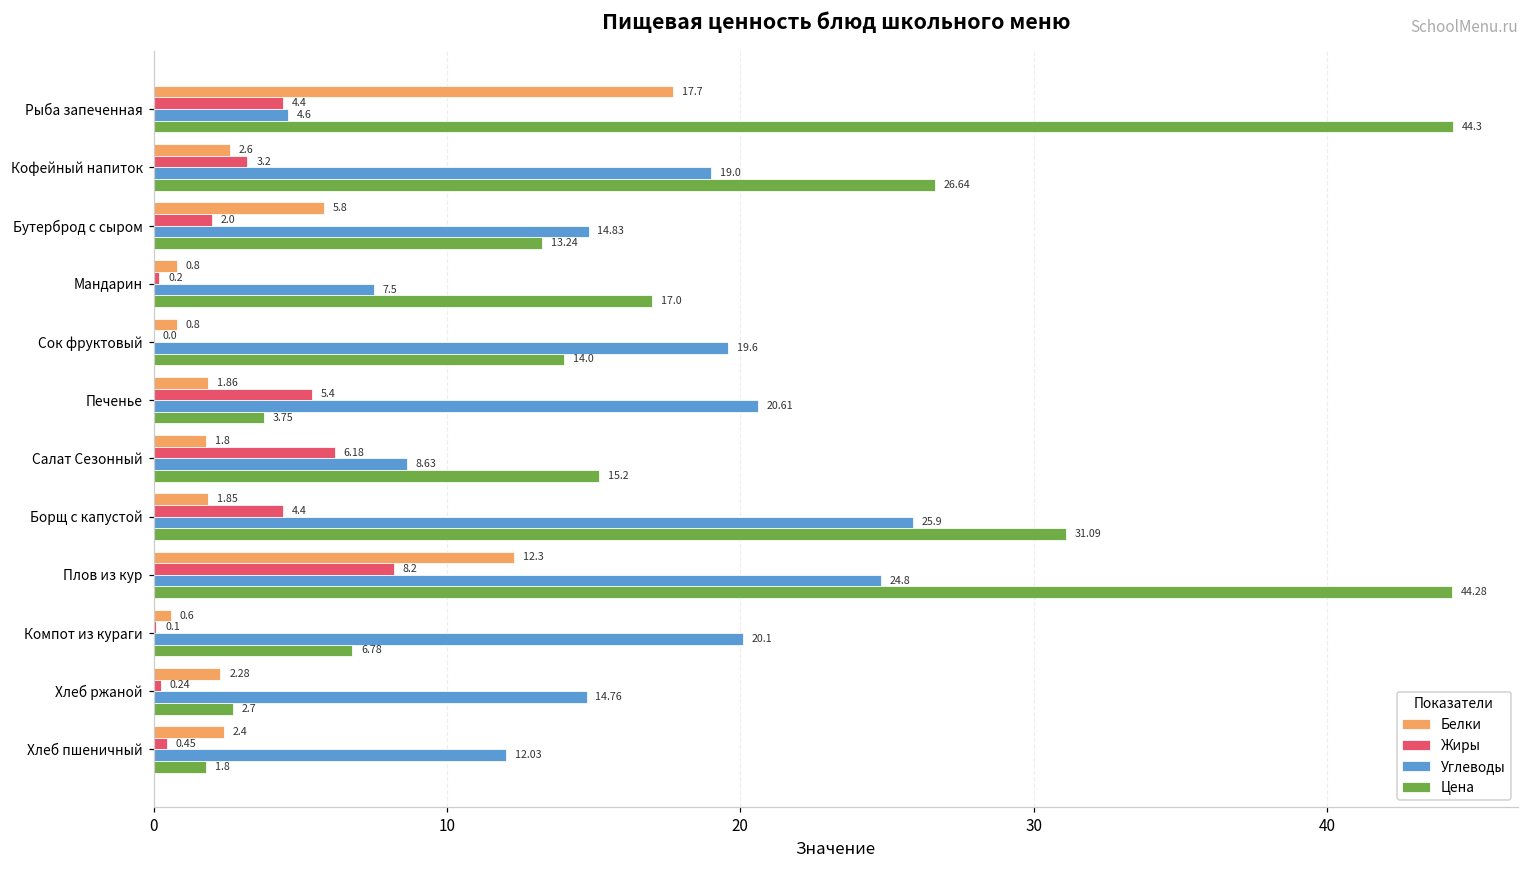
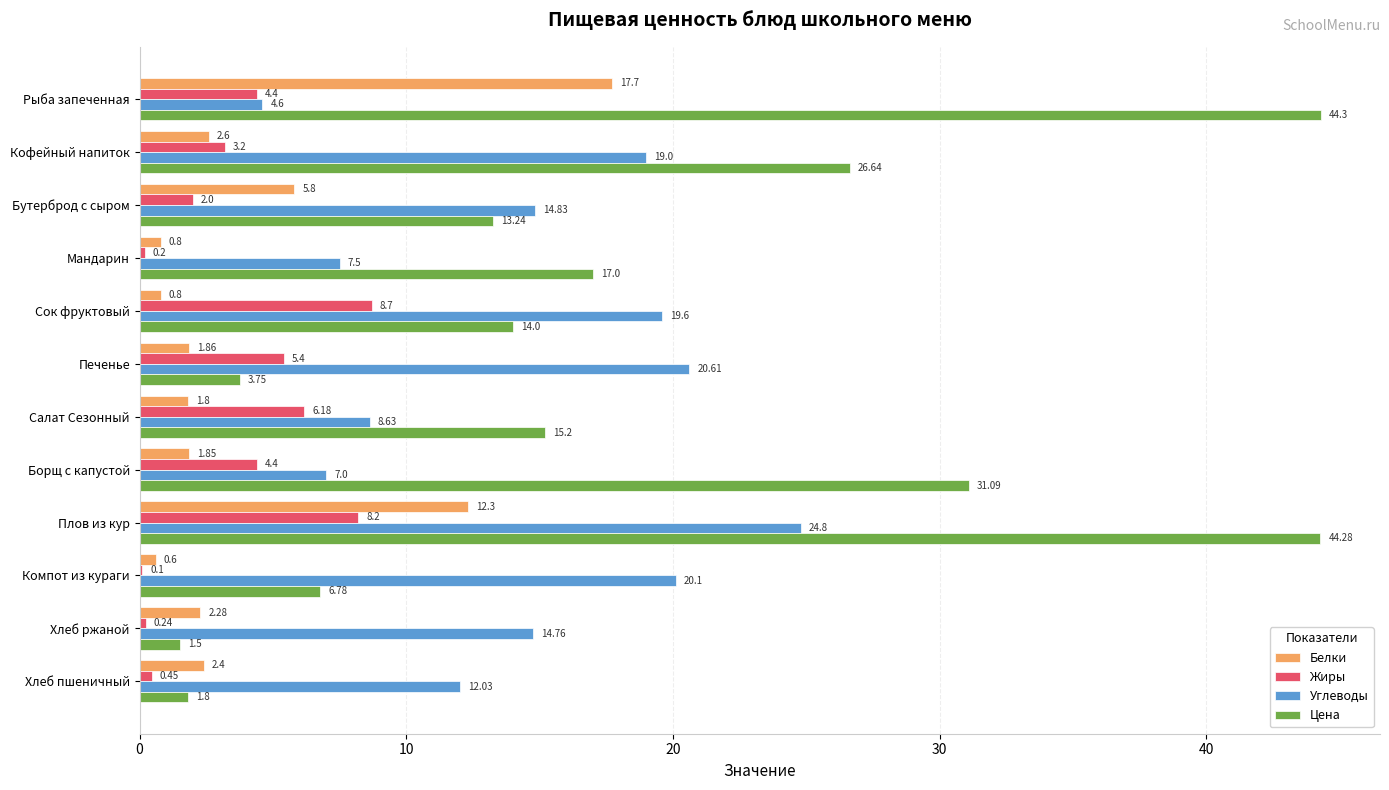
Жиры, Сок фруктовый: 0.0 -> 8.7
Углеводы, Борщ с капустой: 25.9 -> 7.0
Цена, Хлеб ржаной: 2.7 -> 1.5
